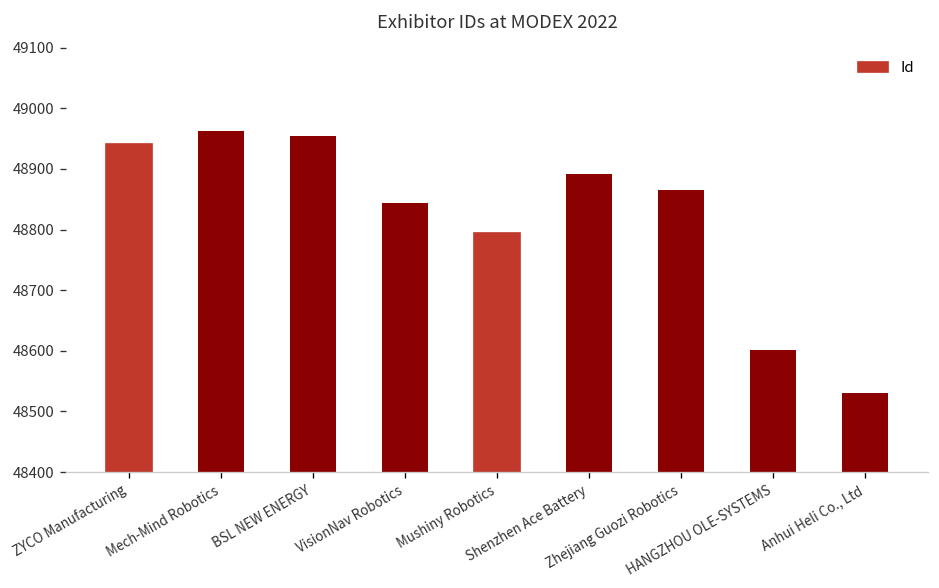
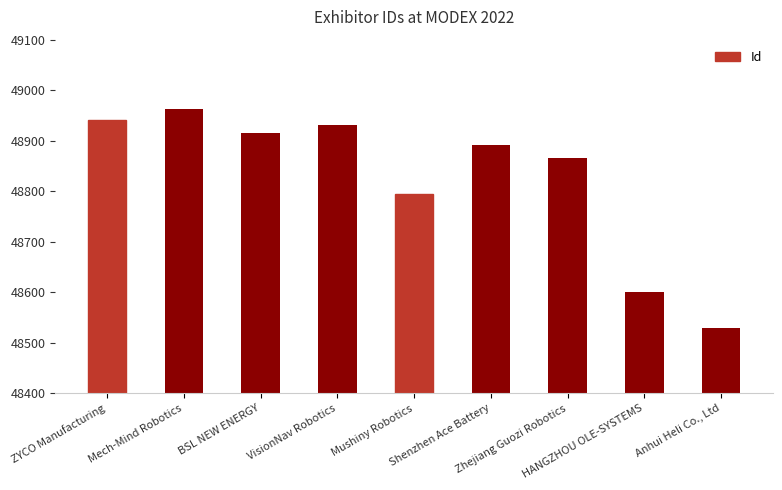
BSL NEW ENERGY: 48960 -> 48920
VisionNav Robotics: 48840 -> 48930
